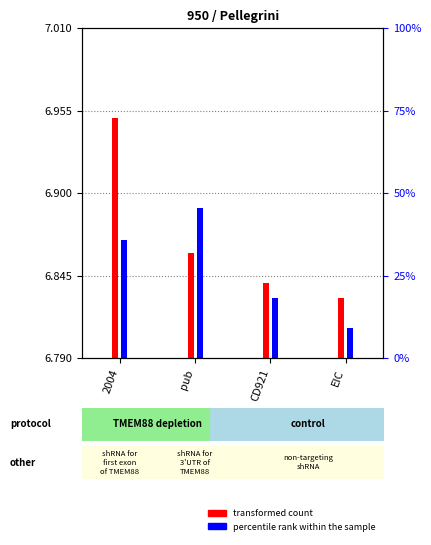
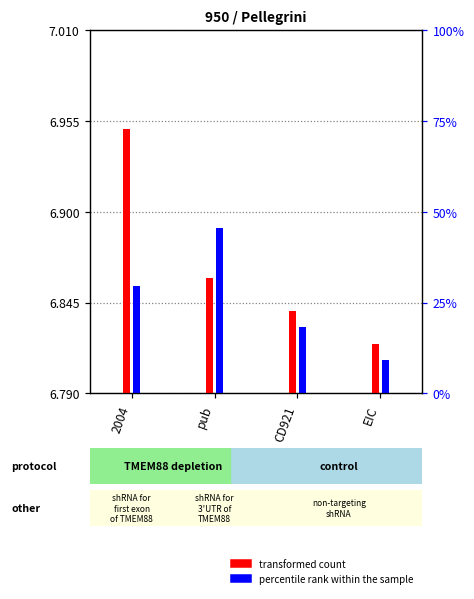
percentile rank within the sample, 2004: 6.869 -> 6.855
transformed count, EIC: 6.83 -> 6.82
